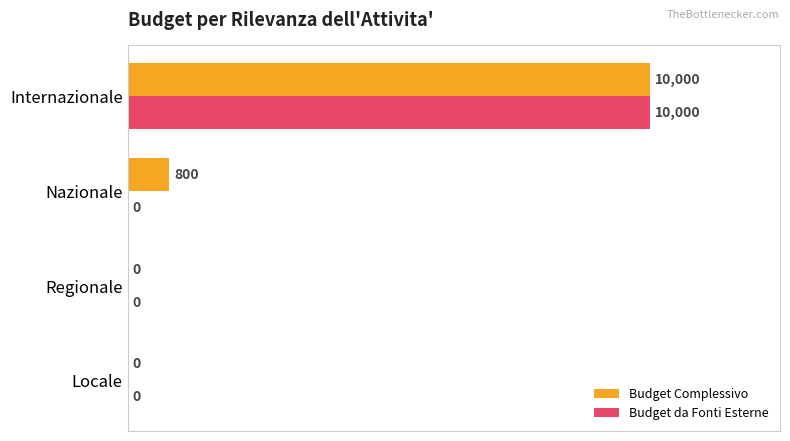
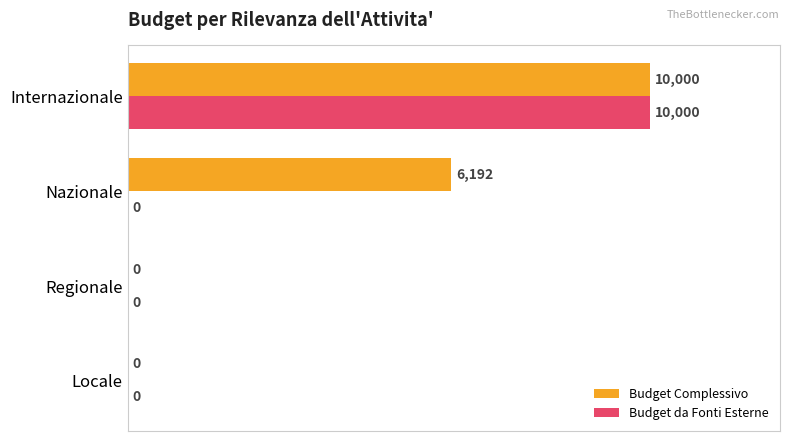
Budget Complessivo, Nazionale: 800 -> 6,192
